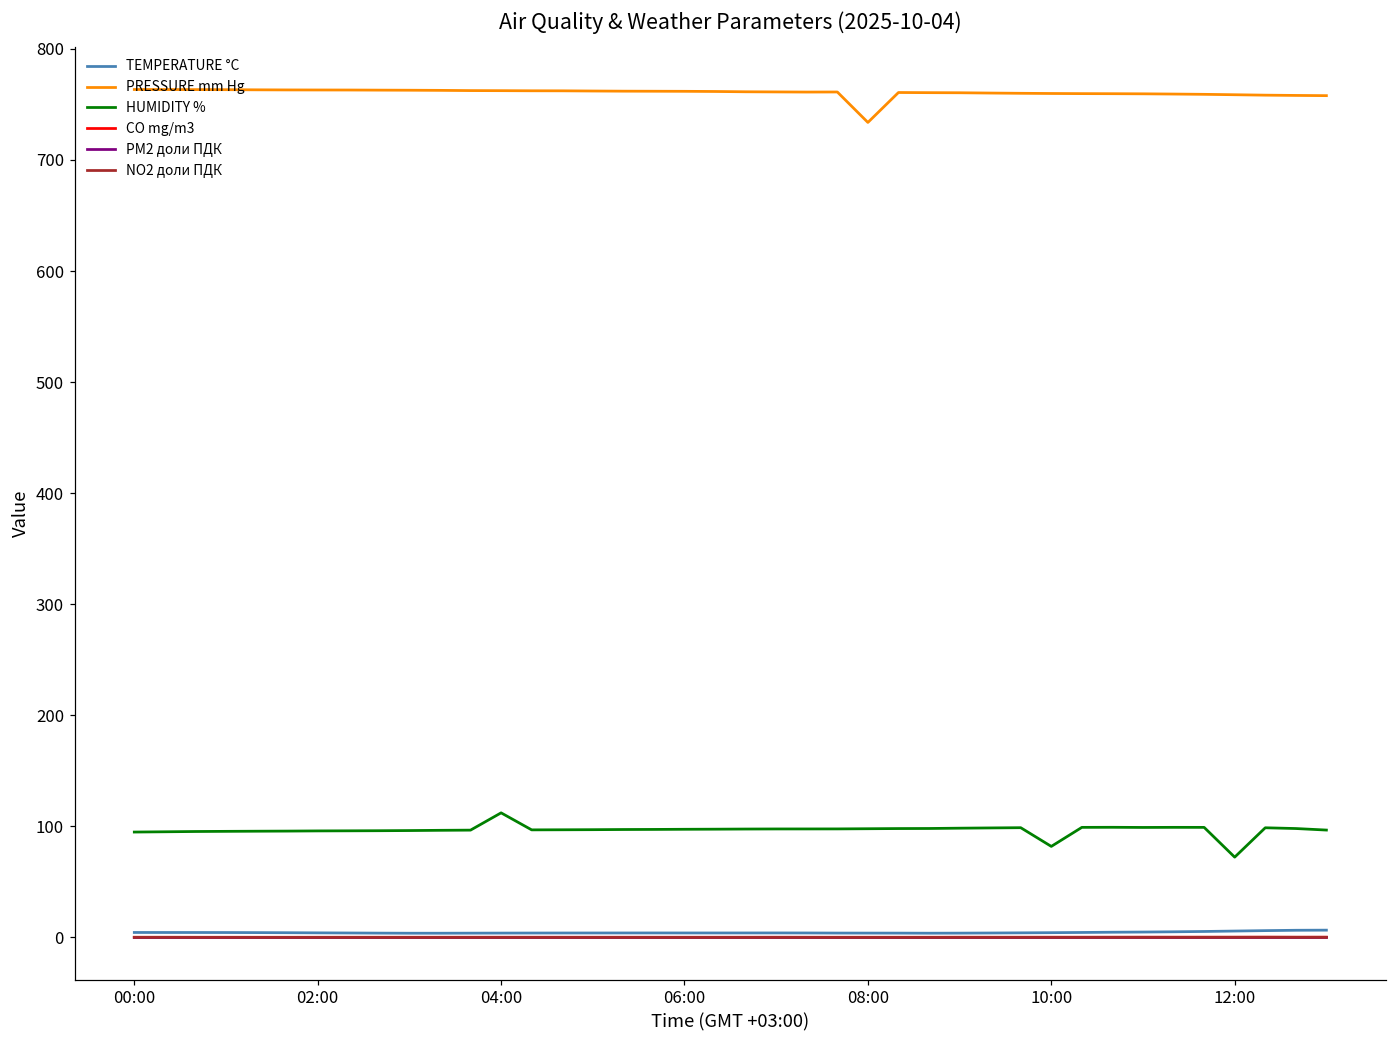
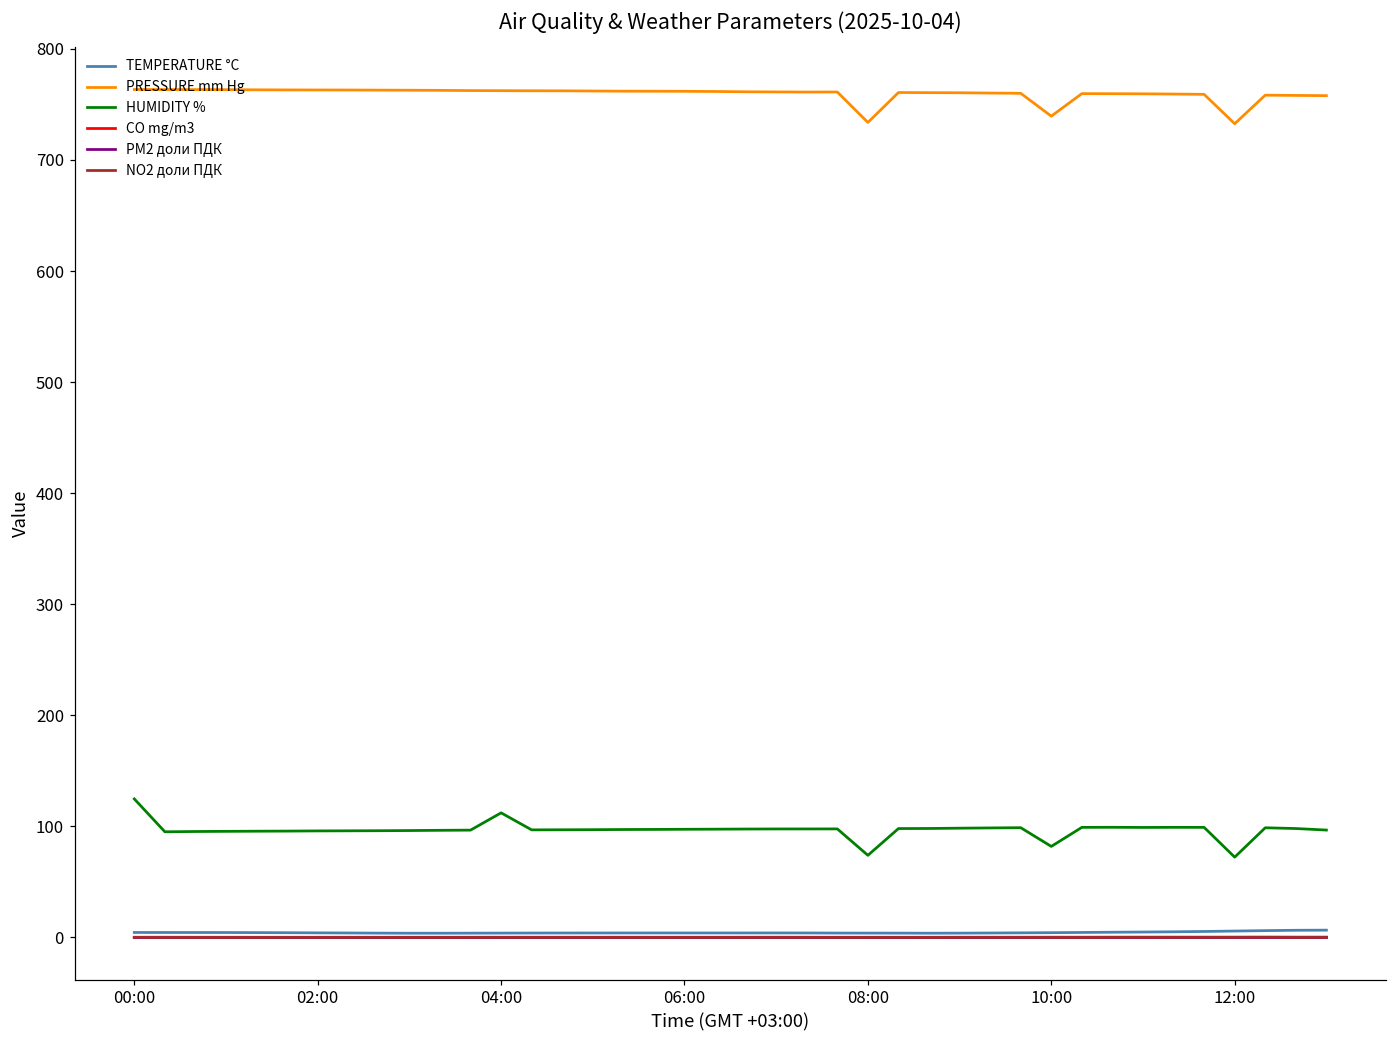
HUMIDITY %, 00:00: 95 -> 125
HUMIDITY %, 08:00: 98 -> 74
PRESSURE mm Hg, 10:00: 760 -> 739
PRESSURE mm Hg, 12:00: 759 -> 733
